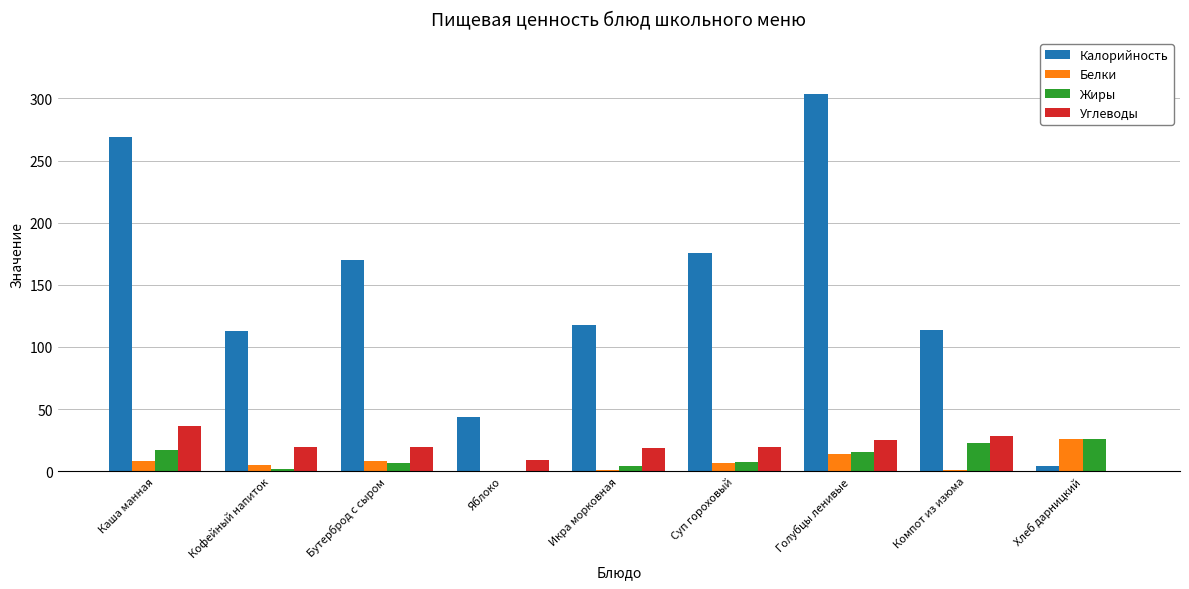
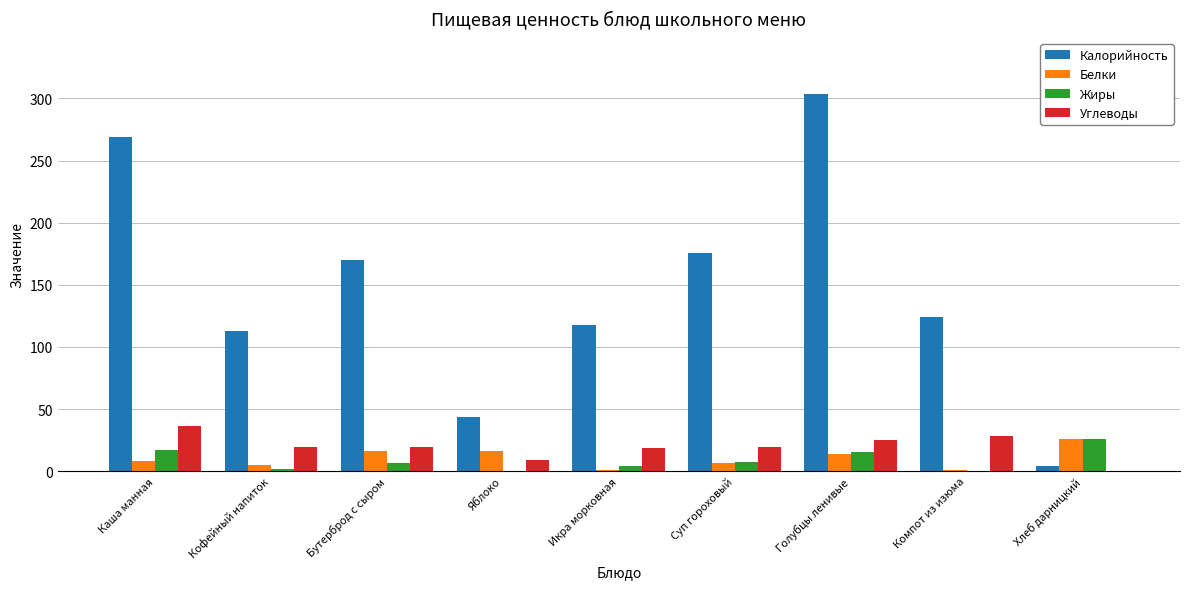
Белки, Бутерброд с сыром: 8 -> 17
Белки, Яблоко: 0 -> 17
Калорийность, Компот из изюма: 113 -> 124
Жиры, Компот из изюма: 22 -> 0
